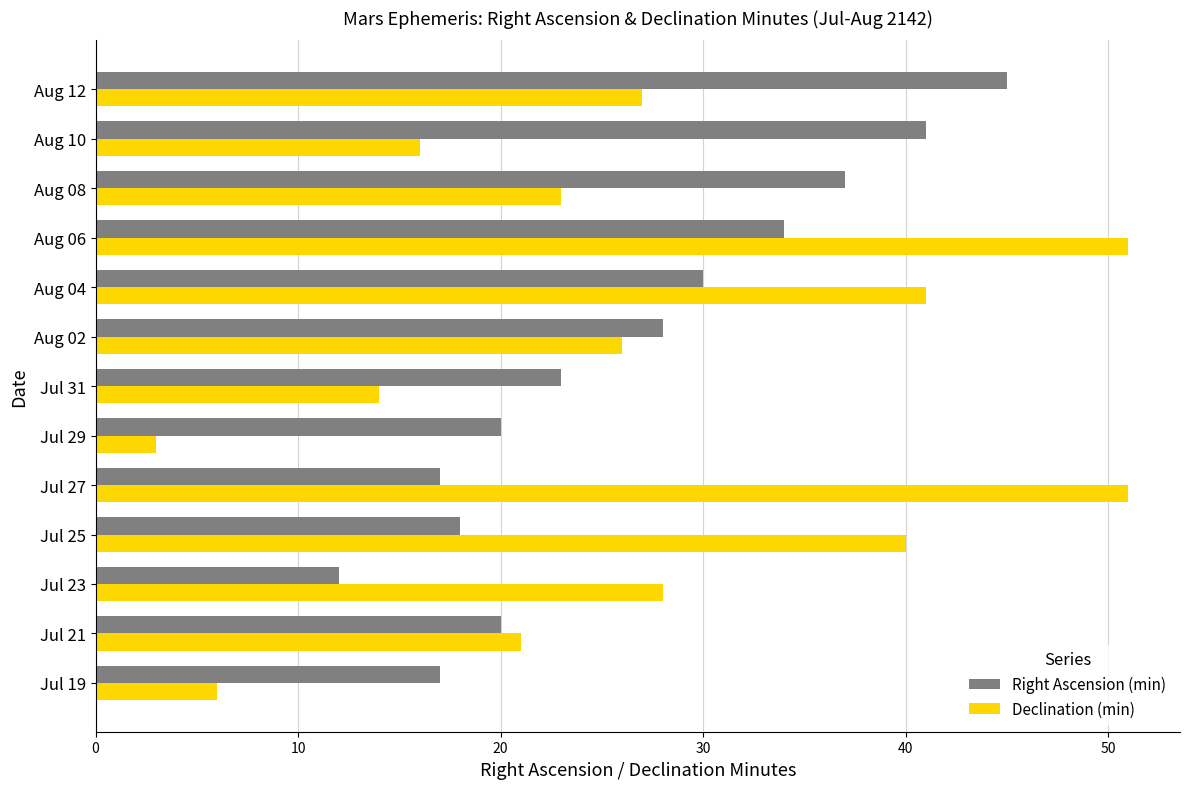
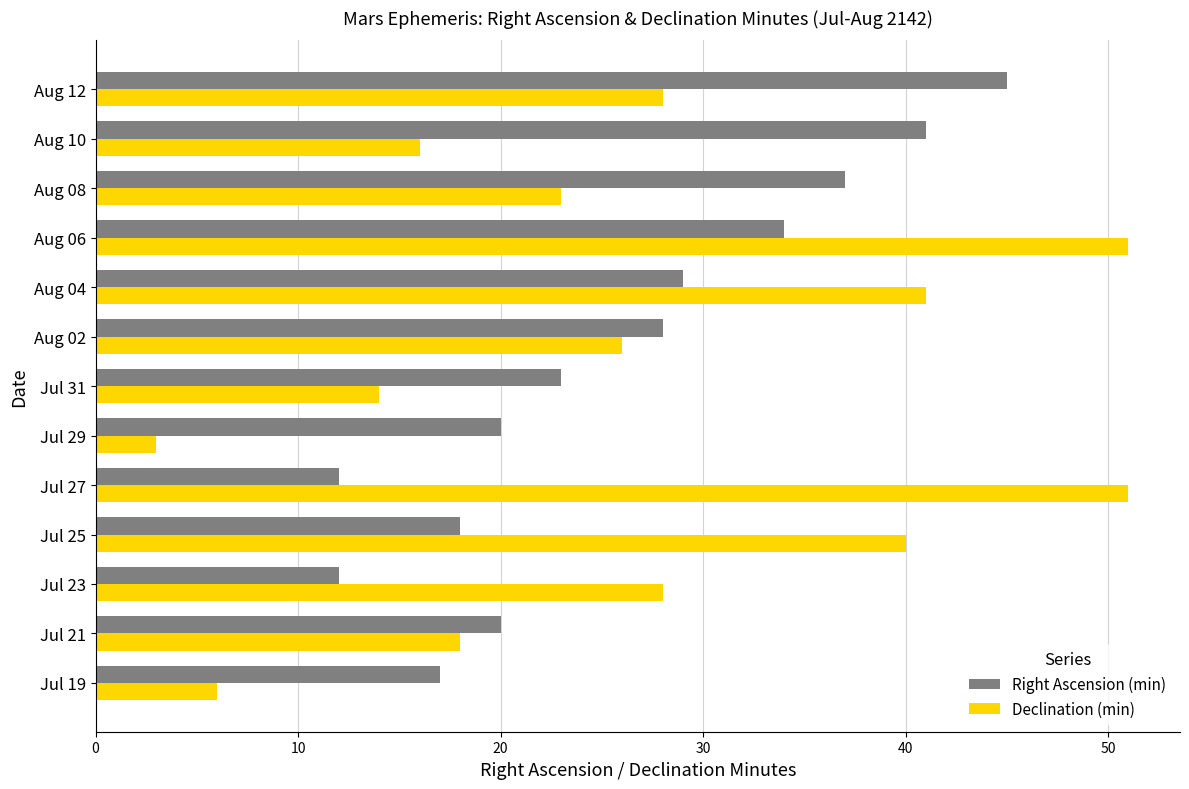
Declination (min), Aug 12: 27 -> 28
Right Ascension (min), Aug 04: 30 -> 29
Right Ascension (min), Jul 27: 17 -> 12
Declination (min), Jul 21: 21 -> 18
